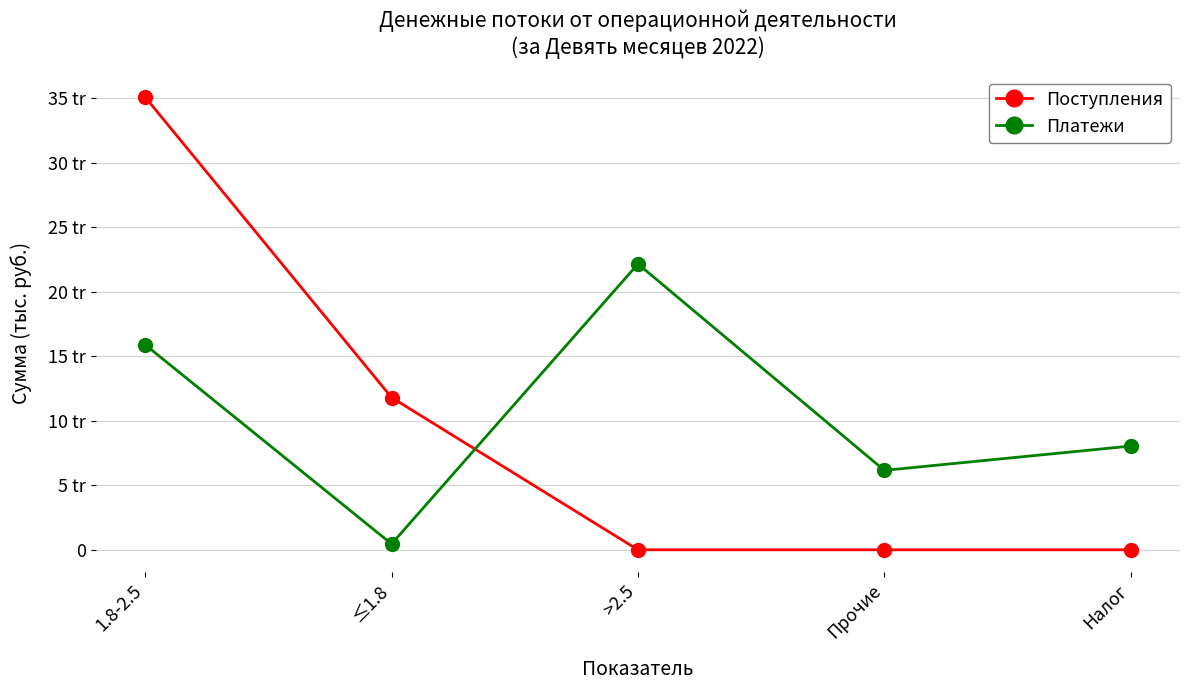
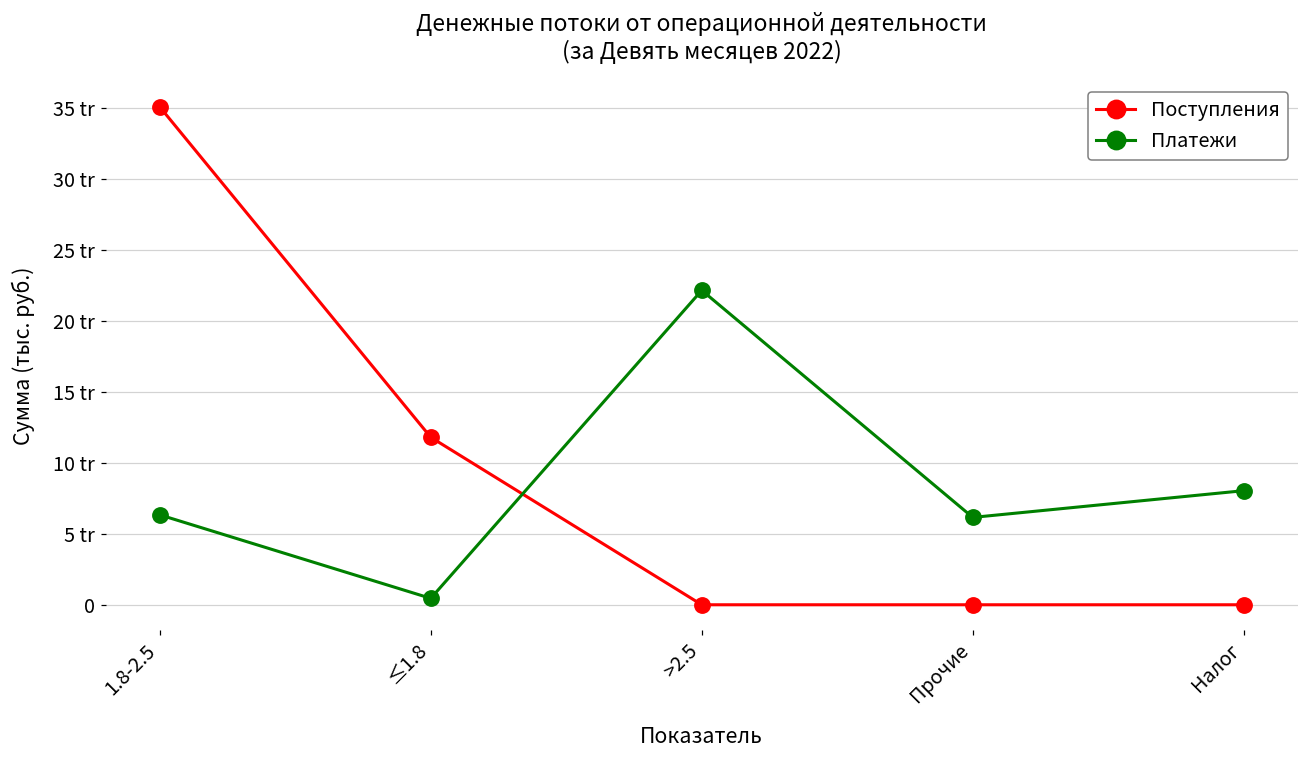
Платежи, 1.8-2.5: 15.9 tr -> 6.3 tr
